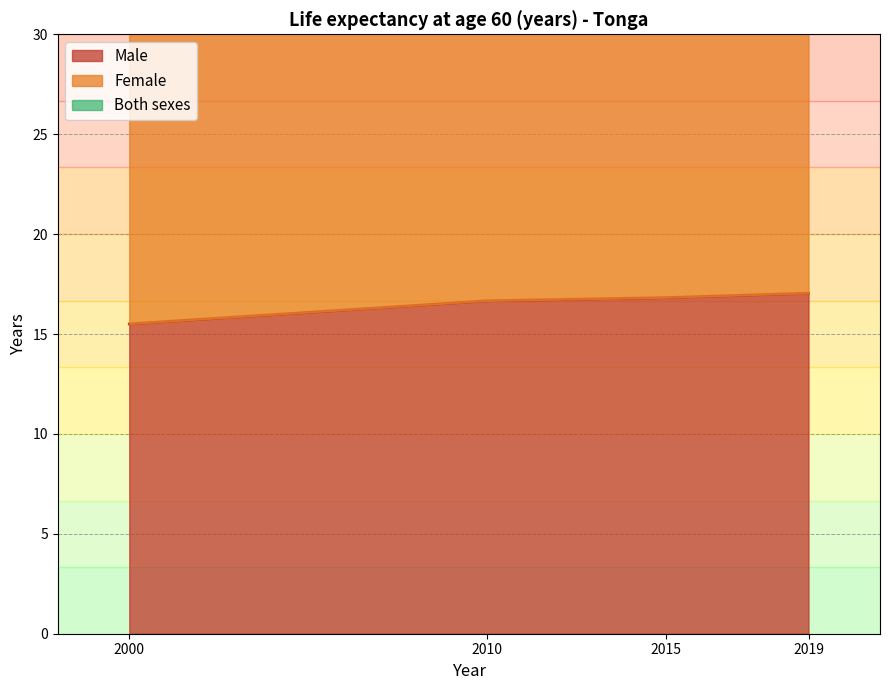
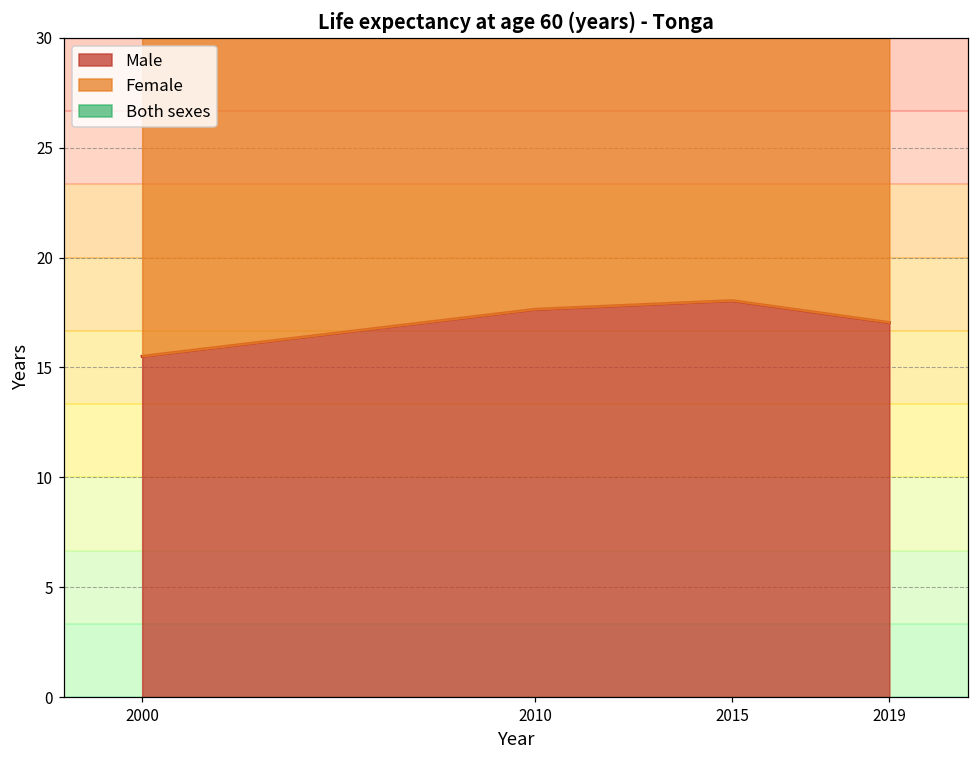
Male, 2010: 16.7 -> 17.6
Male, 2015: 16.8 -> 18.0
